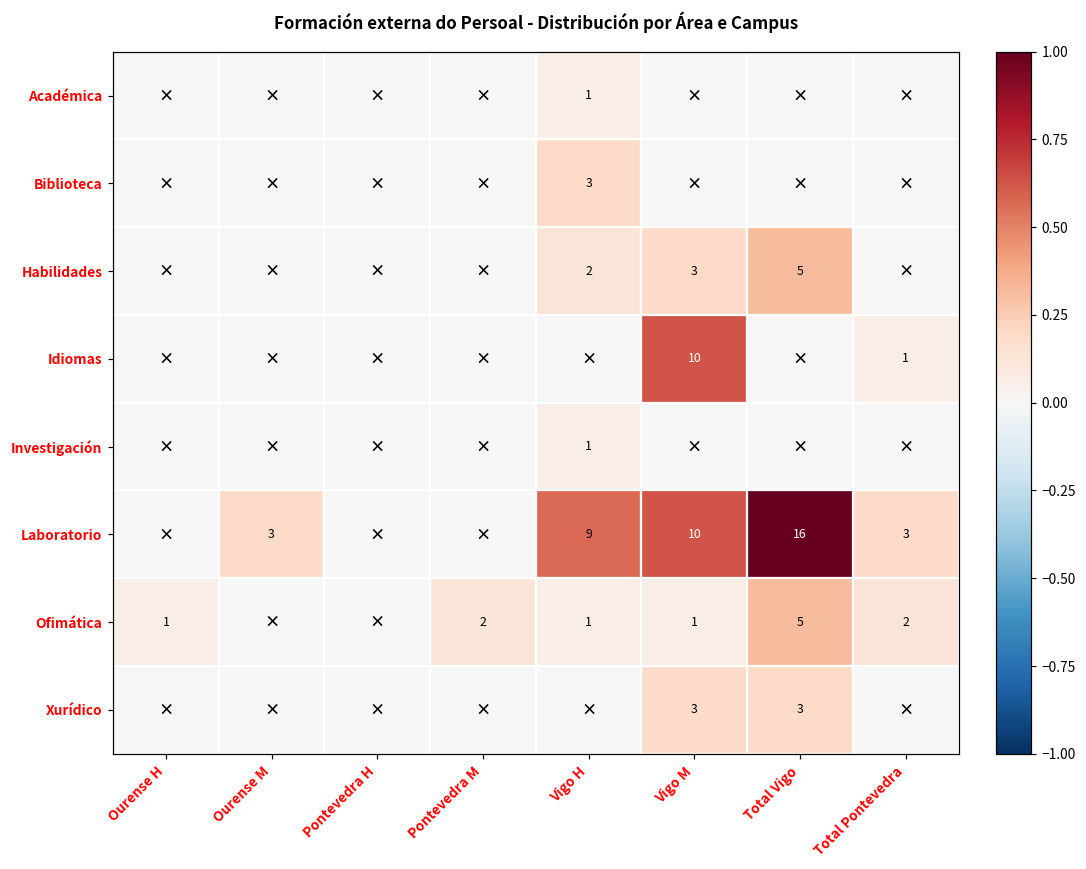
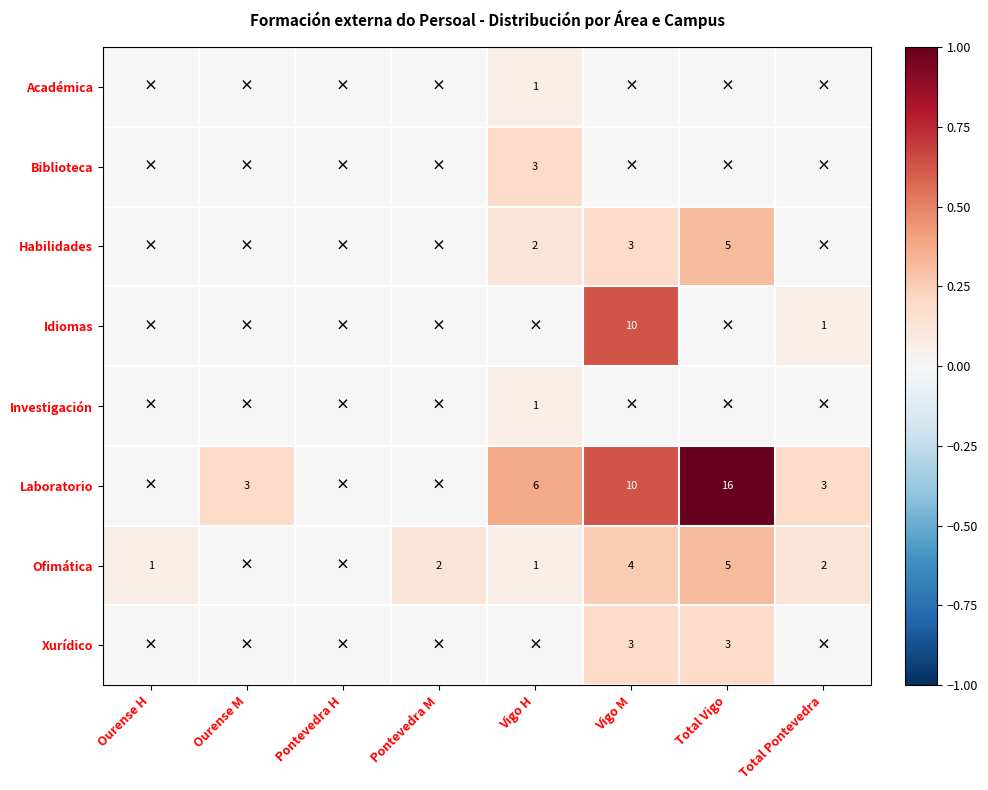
Laboratorio, Vigo H: 9 -> 6
Ofimática, Vigo M: 1 -> 4
